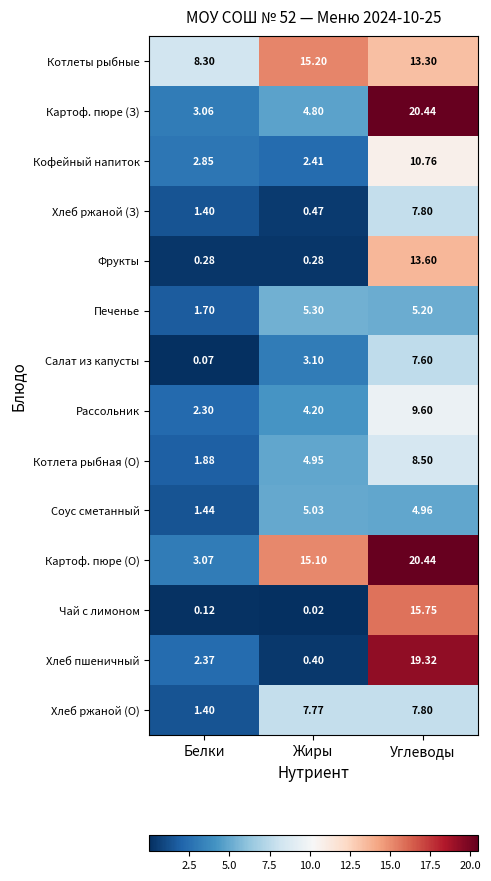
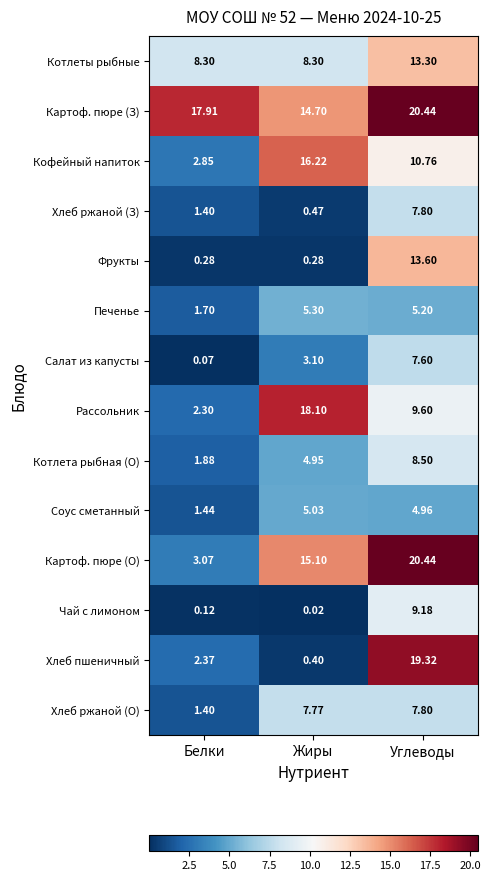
Котлеты рыбные, Жиры: 15.20 -> 8.30
Картоф. пюре (З), Белки: 3.06 -> 17.91
Картоф. пюре (З), Жиры: 4.80 -> 14.70
Кофейный напиток, Жиры: 2.41 -> 16.22
Рассольник, Жиры: 4.20 -> 18.10
Чай с лимоном, Углеводы: 15.75 -> 9.18
